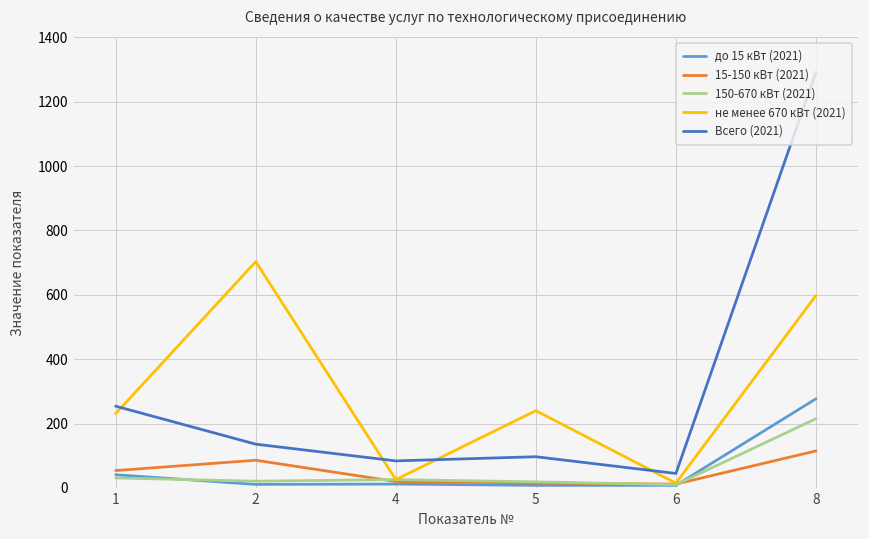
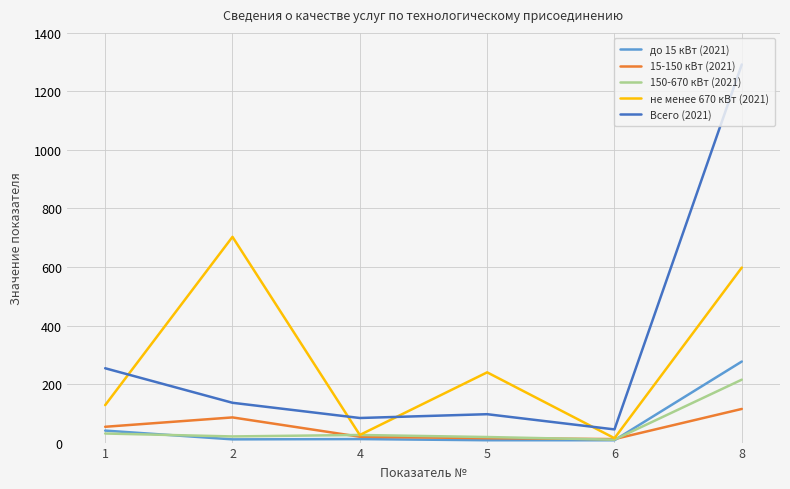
не менее 670 кВт (2021), 1: 230 -> 130
